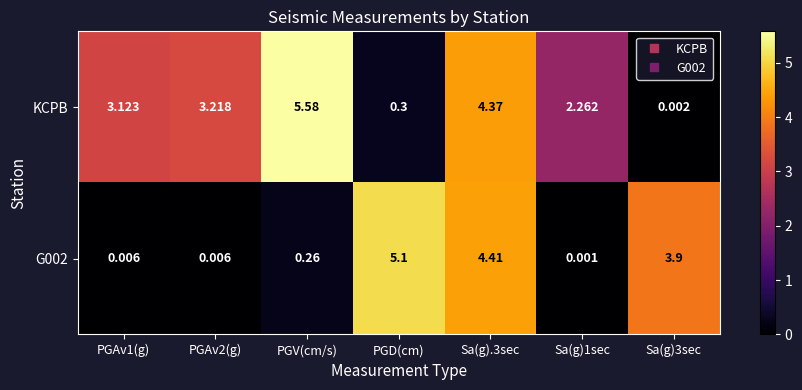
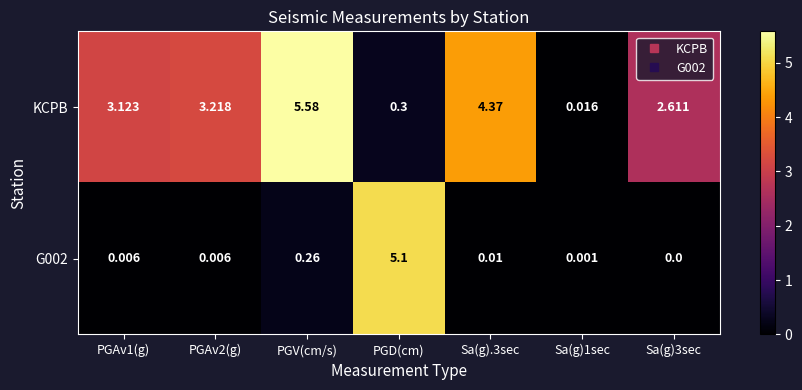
KCPB, Sa(g)1sec: 2.262 -> 0.016
KCPB, Sa(g)3sec: 0.002 -> 2.611
G002, Sa(g).3sec: 4.41 -> 0.01
G002, Sa(g)3sec: 3.9 -> 0.0
